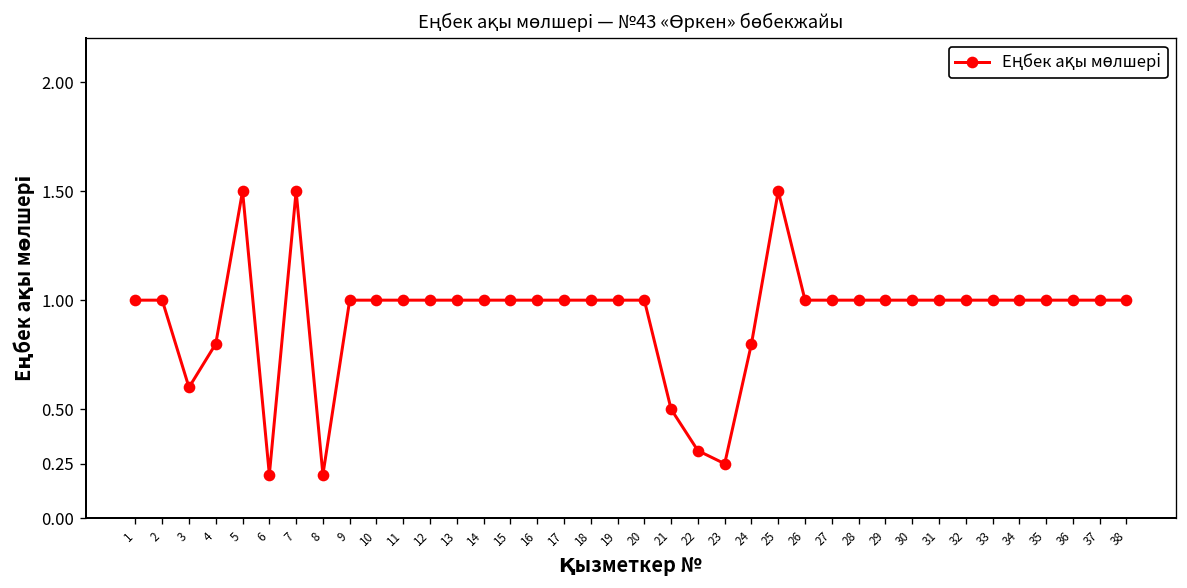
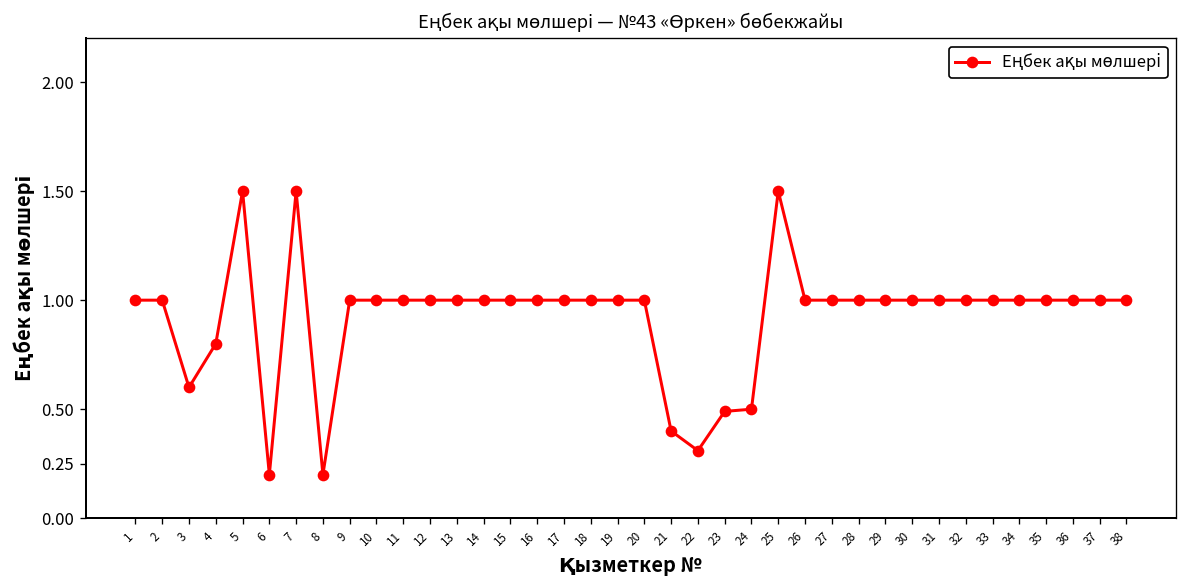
21: 0.5 -> 0.4
23: 0.25 -> 0.49
24: 0.8 -> 0.5
